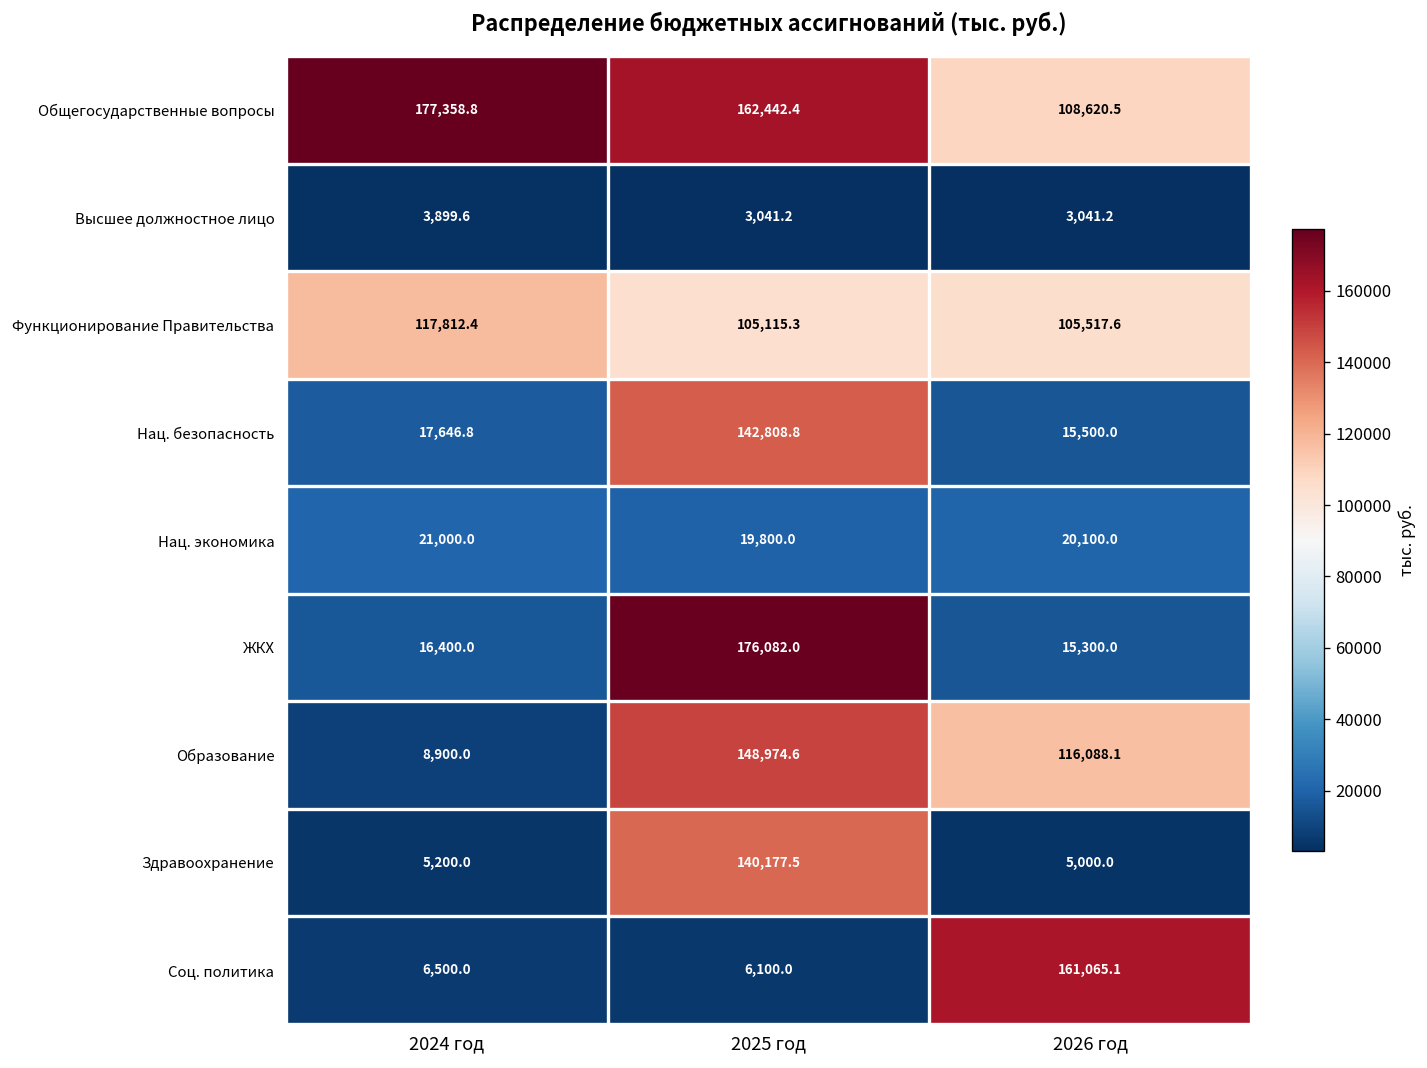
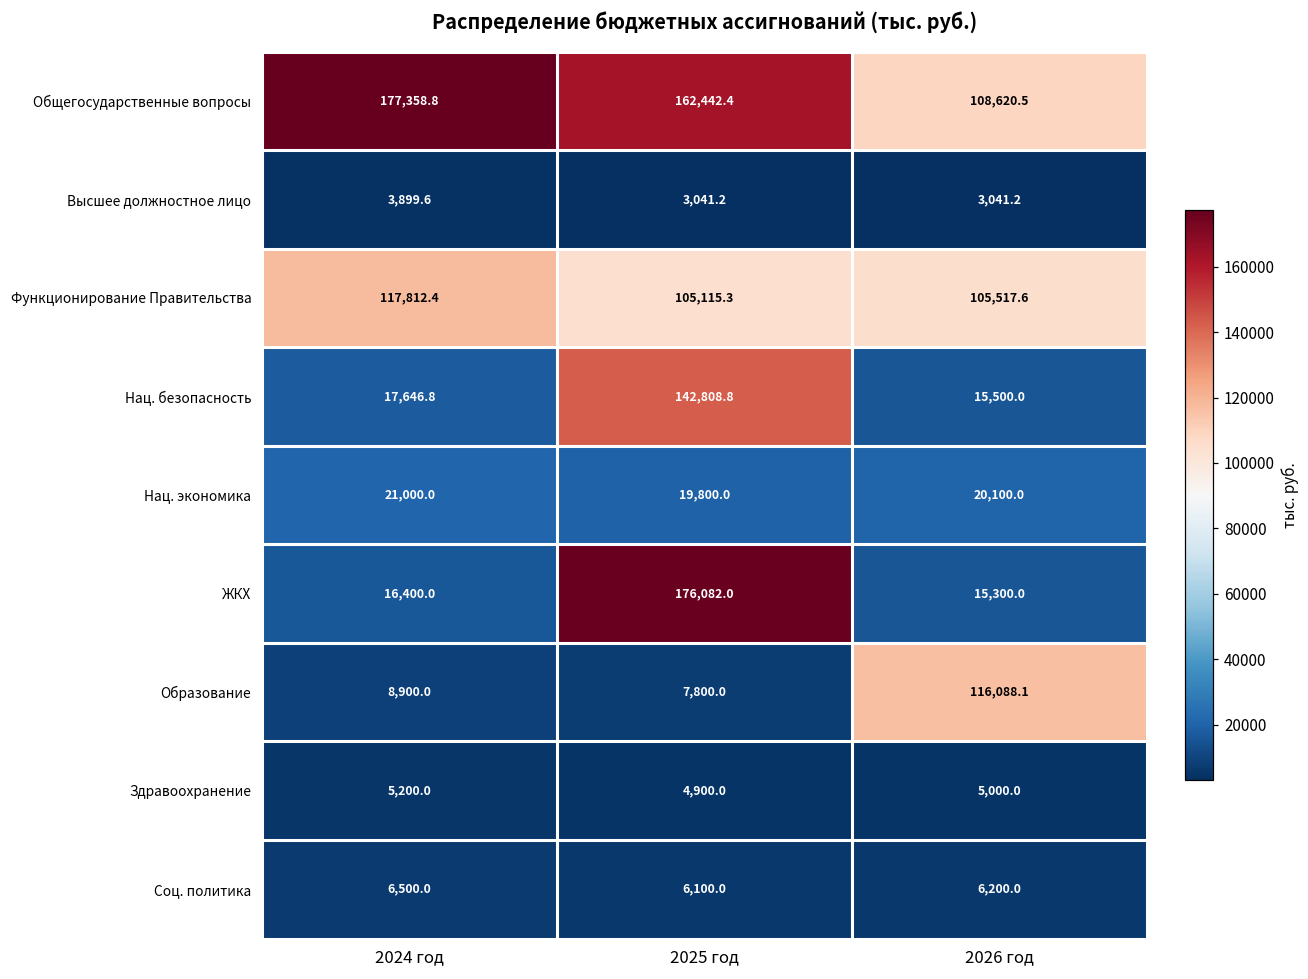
Образование, 2025 год: 148,974.6 -> 7,800.0
Здравоохранение, 2025 год: 140,177.5 -> 4,900.0
Соц. политика, 2026 год: 161,065.1 -> 6,200.0
